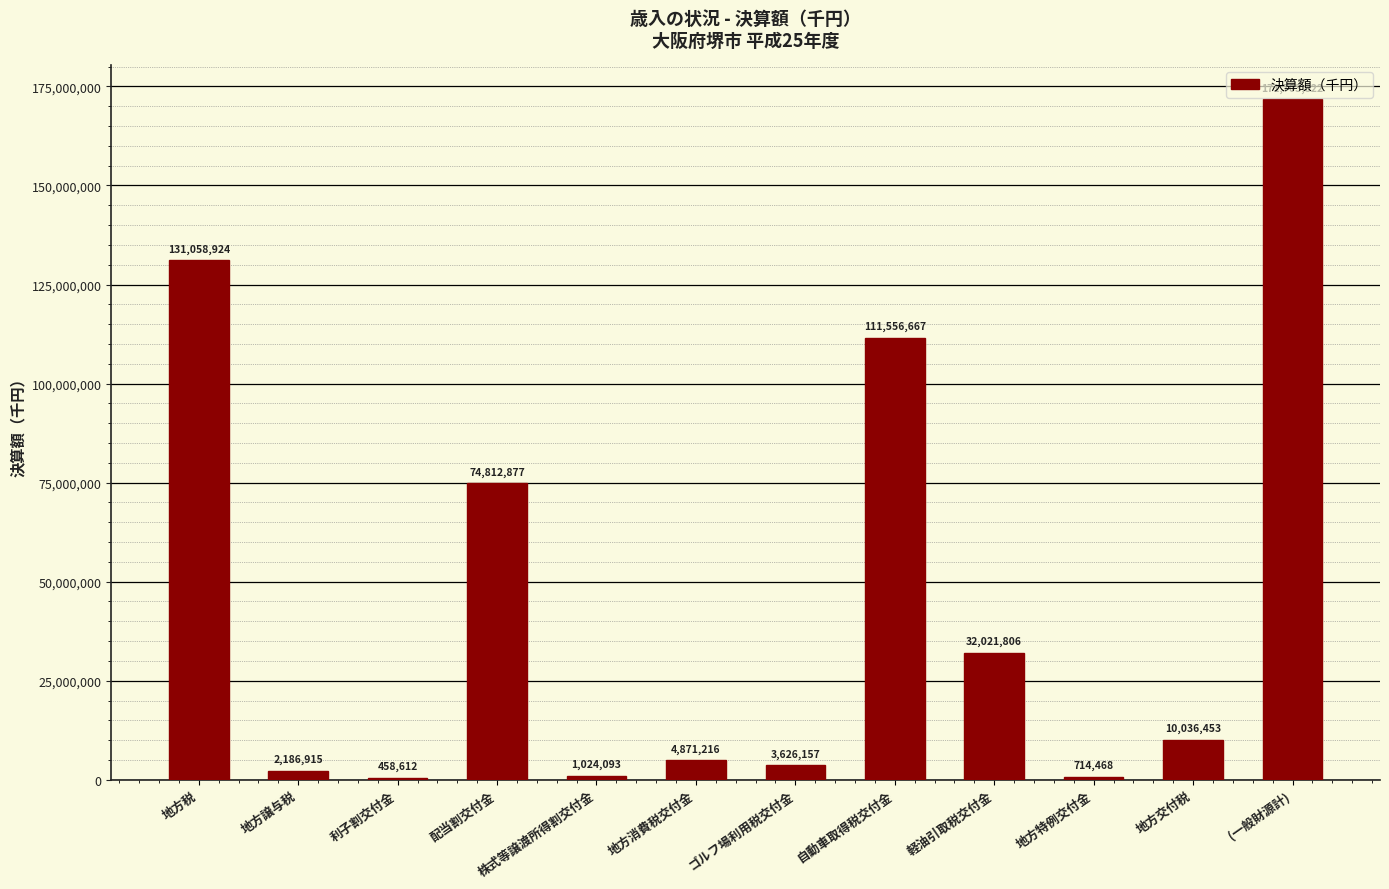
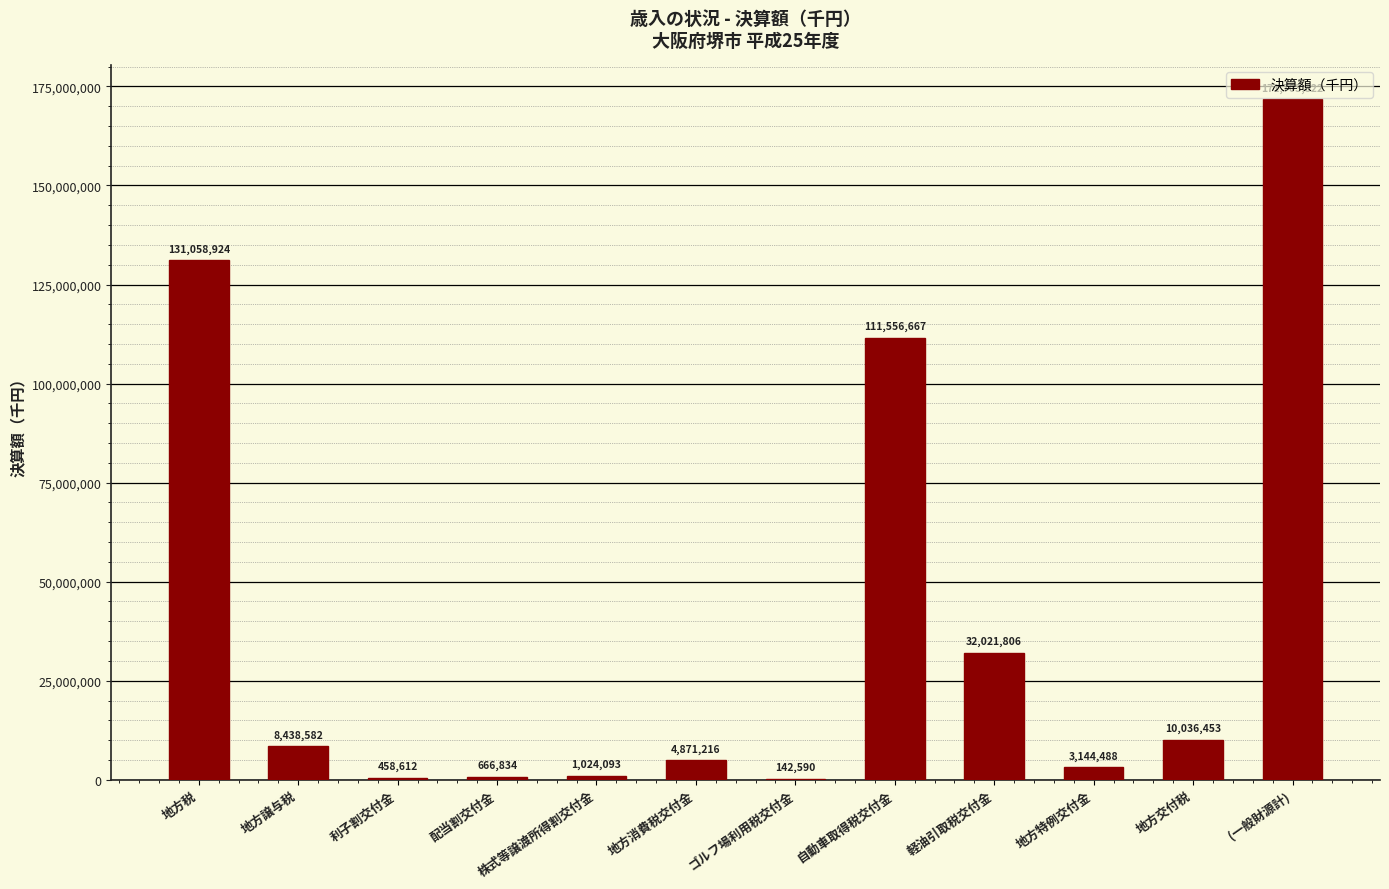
地方譲与税: 2,186,915 -> 8,438,582
配当割交付金: 74,812,877 -> 666,834
ゴルフ場利用税交付金: 3,626,157 -> 142,590
地方特例交付金: 714,468 -> 3,144,488
